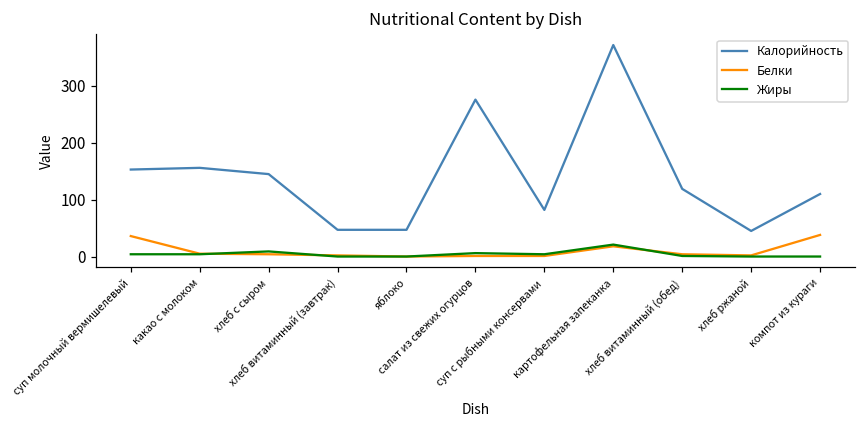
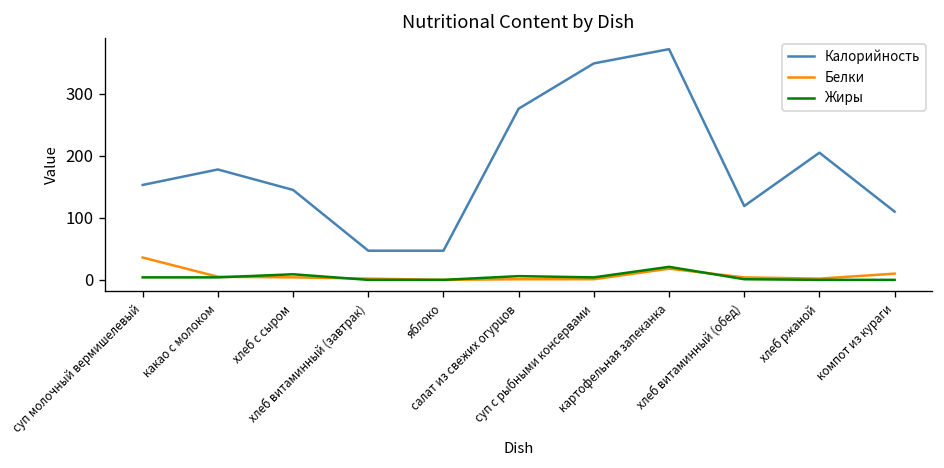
Калорийность, какао с молоком: 160 -> 180
Калорийность, суп c рыбными консервами: 80 -> 350
Калорийность, хлеб ржаной: 50 -> 210
Белки, компот из кураги: 40 -> 10
